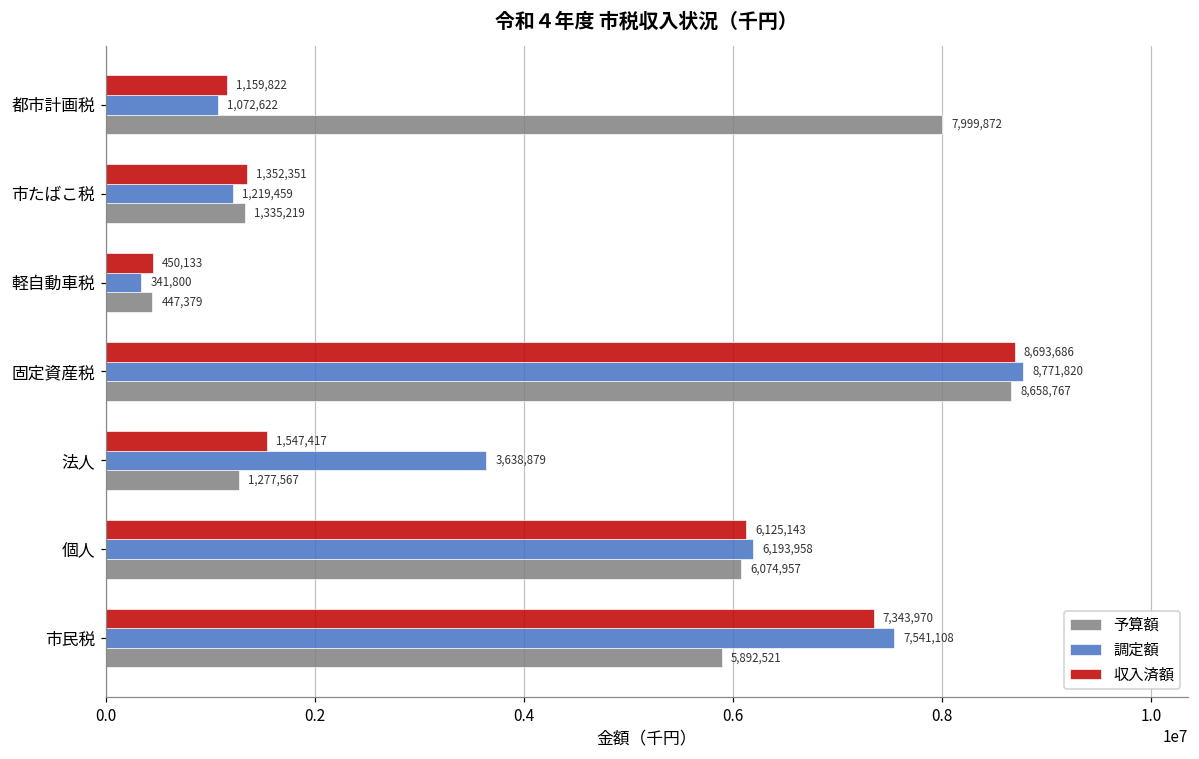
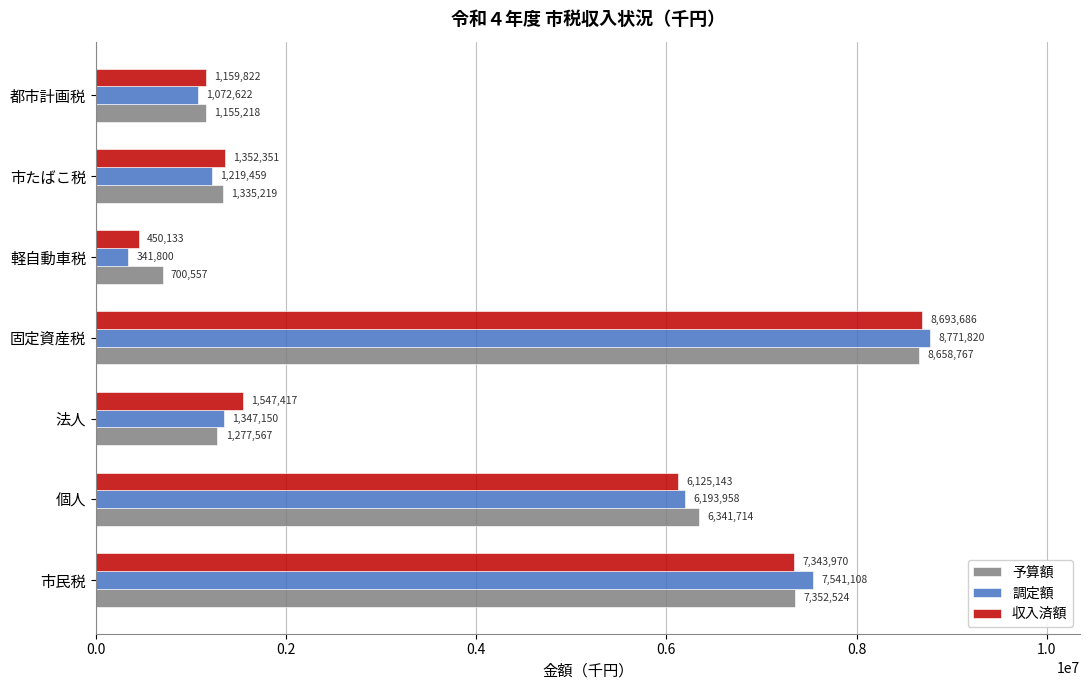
予算額, 都市計画税: 7,999,872 -> 1,155,218
予算額, 軽自動車税: 447,379 -> 700,557
調定額, 法人: 3,638,879 -> 1,347,150
予算額, 個人: 6,074,957 -> 6,341,714
予算額, 市民税: 5,892,521 -> 7,352,524
